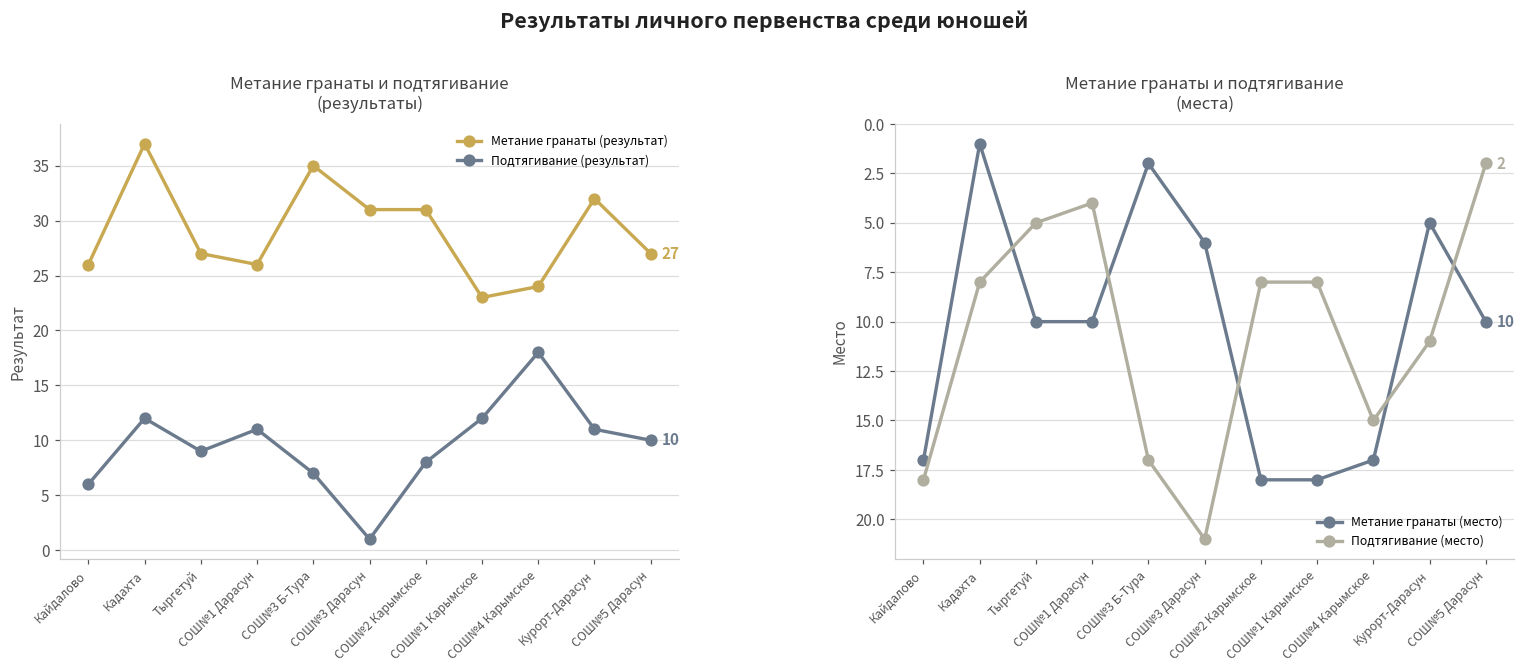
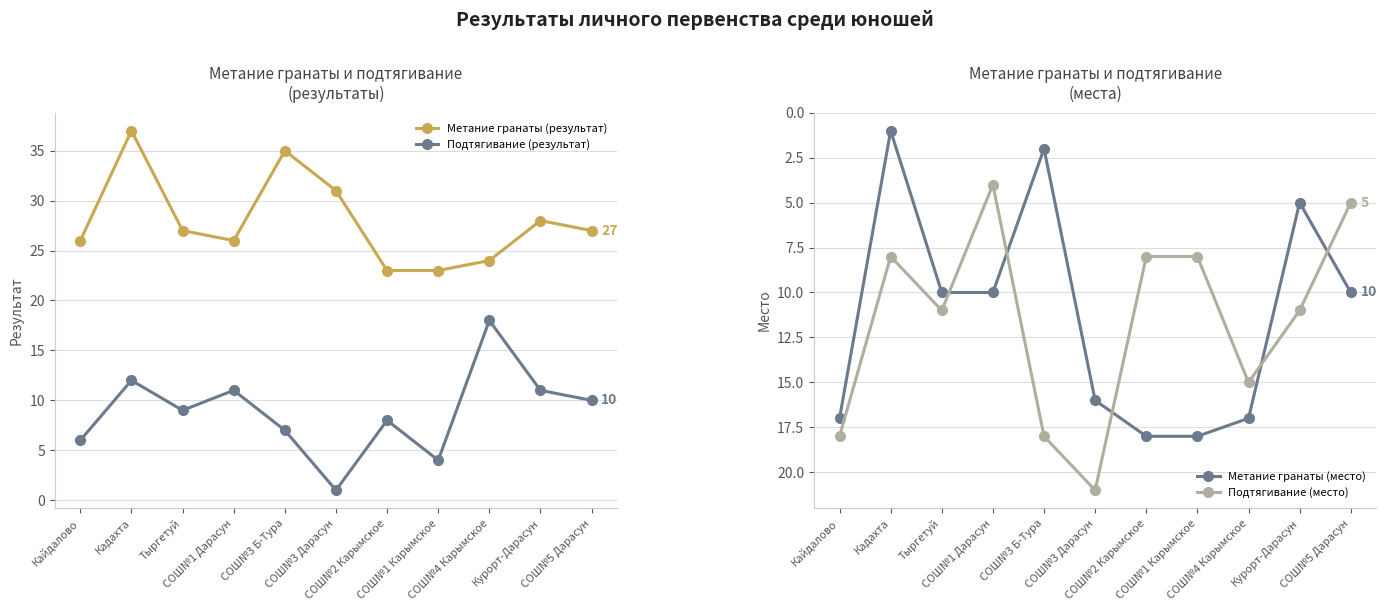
Метание гранаты и подтягивание (результаты), Метание гранаты (результат), СОШ№2 Карымское: 31 -> 23
Метание гранаты и подтягивание (результаты), Подтягивание (результат), СОШ№1 Карымское: 12 -> 4
Метание гранаты и подтягивание (результаты), Метание гранаты (результат), Курорт-Дарасун: 32 -> 28
Метание гранаты и подтягивание (места), Подтягивание (место), Тыргетуй: 5 -> 11
Метание гранаты и подтягивание (места), Подтягивание (место), СОШ№3 Б-Тура: 17 -> 18
Метание гранаты и подтягивание (места), Метание гранаты (место), СОШ№3 Дарасун: 6 -> 16
Метание гранаты и подтягивание (места), Подтягивание (место), СОШ№5 Дарасун: 2 -> 5
